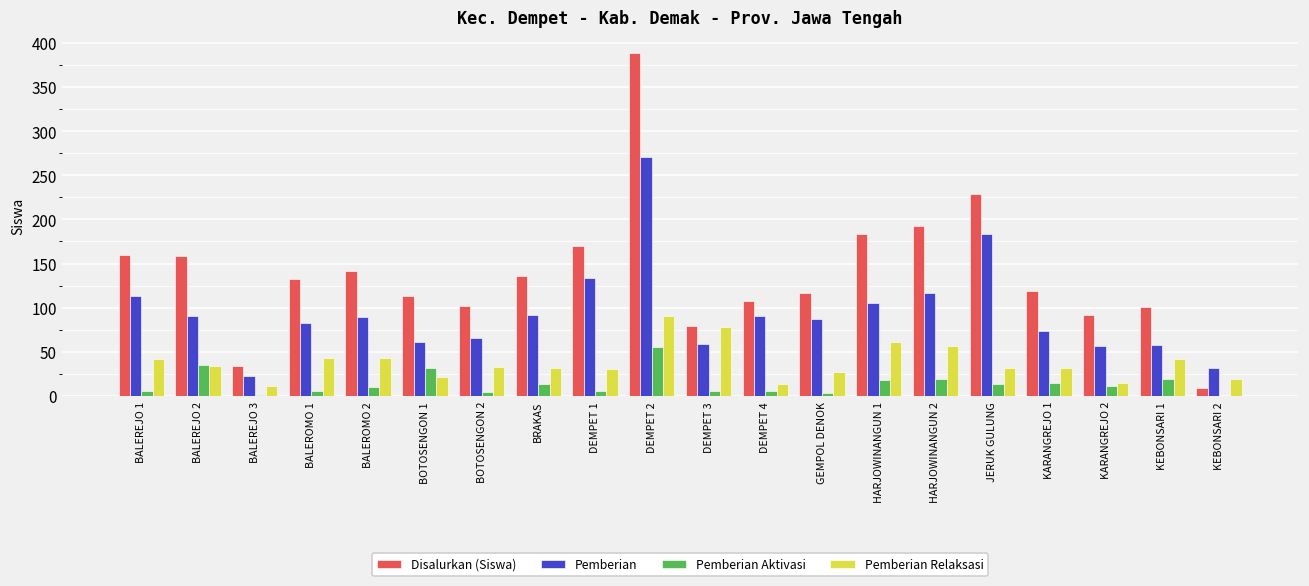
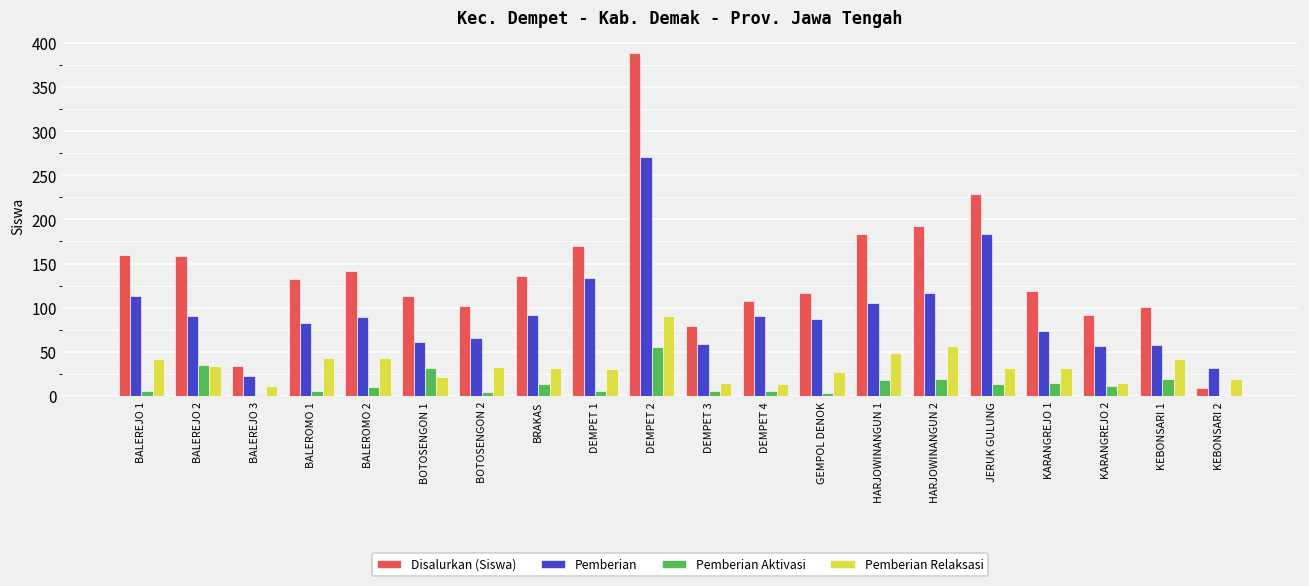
Pemberian Relaksasi, DEMPET 3: 80 -> 10
Pemberian Relaksasi, HARJOWINANGUN 1: 60 -> 50
